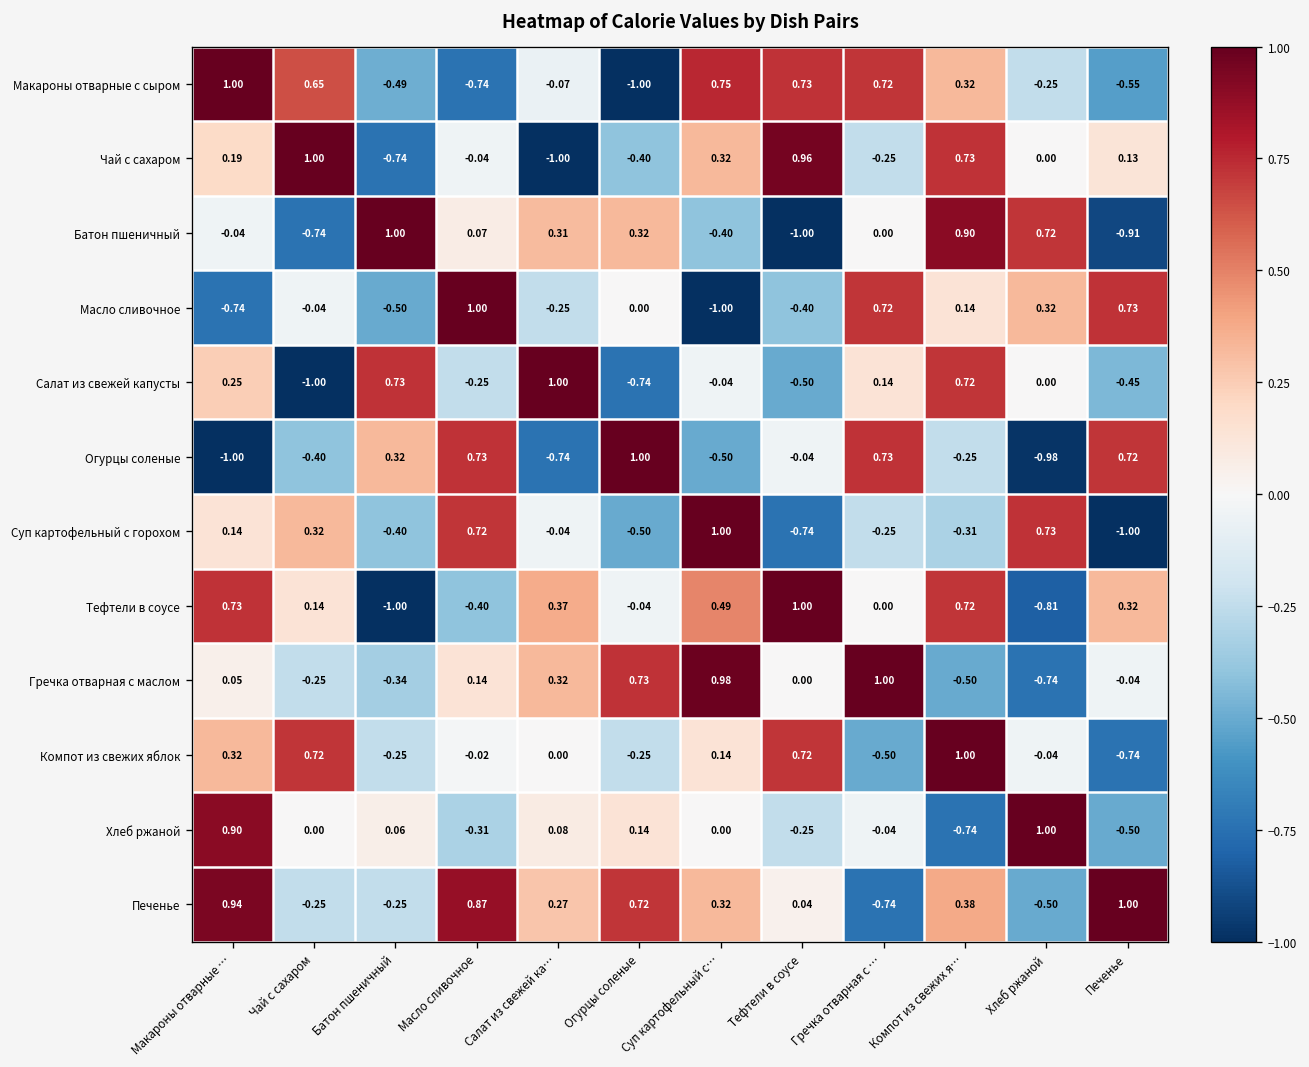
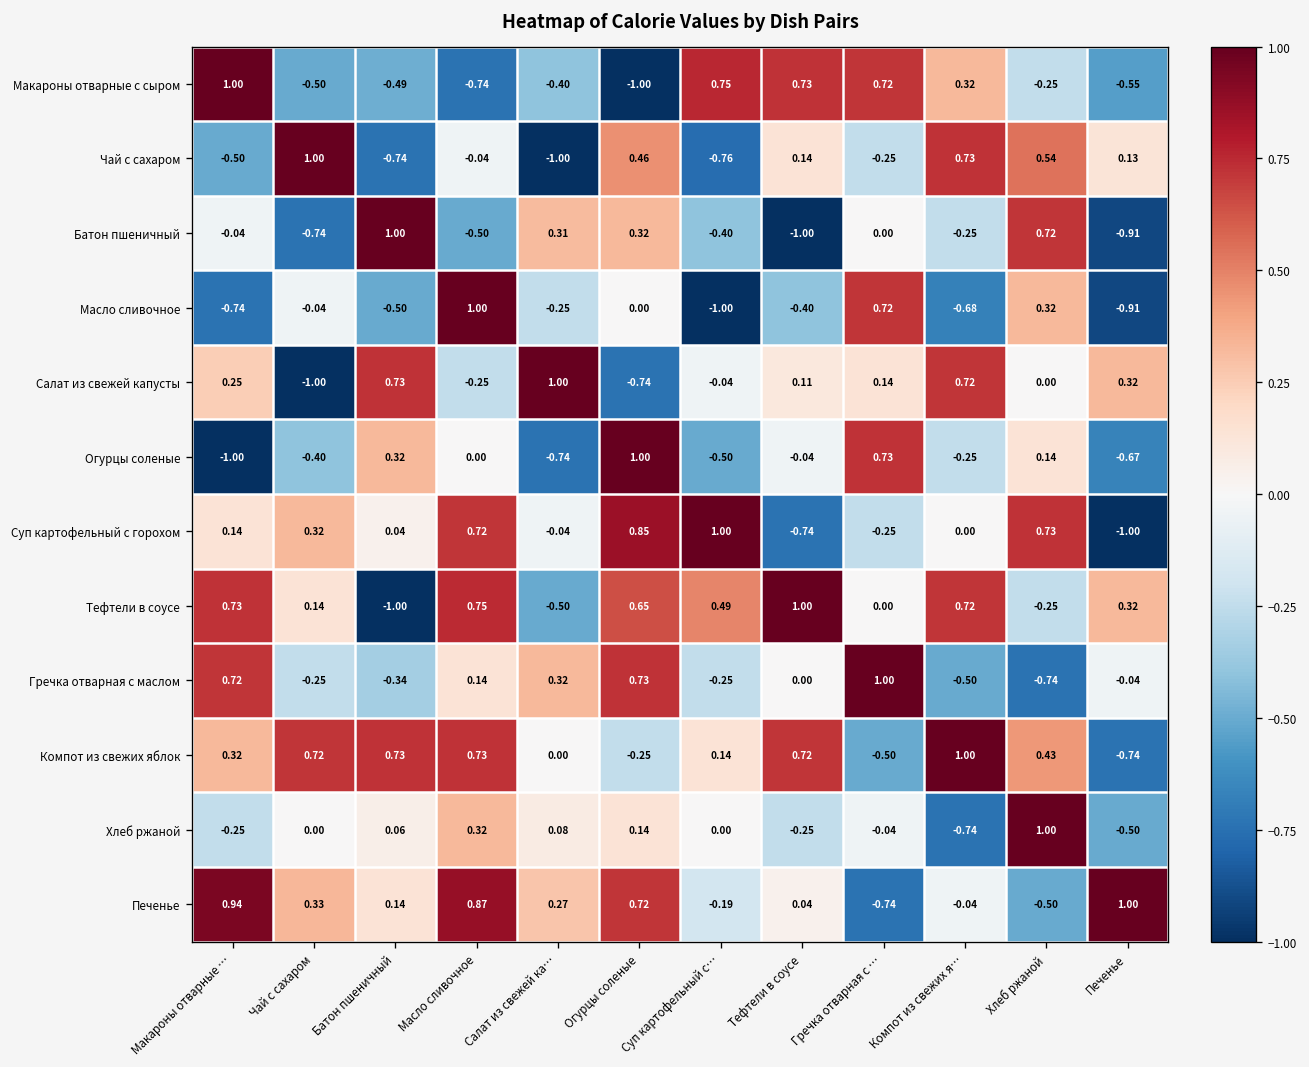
Макароны отварные с сыром, Чай с сахаром: 0.65 -> -0.50
Макароны отварные с сыром, Салат из свежей ка…: -0.07 -> -0.40
Чай с сахаром, Макароны отварные …: 0.19 -> -0.50
Чай с сахаром, Огурцы соленые: -0.40 -> 0.46
Чай с сахаром, Суп картофельный с…: 0.32 -> -0.76
Чай с сахаром, Тефтели в соусе: 0.96 -> 0.14
Чай с сахаром, Хлеб ржаной: 0.00 -> 0.54
Батон пшеничный, Масло сливочное: 0.07 -> -0.50
Батон пшеничный, Компот из свежих я…: 0.90 -> -0.25
Масло сливочное, Компот из свежих я…: 0.14 -> -0.68
Масло сливочное, Печенье: 0.73 -> -0.91
Салат из свежей капусты, Тефтели в соусе: -0.50 -> 0.11
Салат из свежей капусты, Печенье: -0.45 -> 0.32
Огурцы соленые, Масло сливочное: 0.73 -> 0.00
Огурцы соленые, Хлеб ржаной: -0.98 -> 0.14
Огурцы соленые, Печенье: 0.72 -> -0.67
Суп картофельный с горохом, Батон пшеничный: -0.40 -> 0.04
Суп картофельный с горохом, Огурцы соленые: -0.50 -> 0.85
Суп картофельный с горохом, Компот из свежих я…: -0.31 -> 0.00
Тефтели в соусе, Масло сливочное: -0.40 -> 0.75
Тефтели в соусе, Салат из свежей ка…: 0.37 -> -0.50
Тефтели в соусе, Огурцы соленые: -0.04 -> 0.65
Тефтели в соусе, Хлеб ржаной: -0.81 -> -0.25
Гречка отварная с маслом, Макароны отварные …: 0.05 -> 0.72
Гречка отварная с маслом, Суп картофельный с…: 0.98 -> -0.25
Компот из свежих яблок, Батон пшеничный: -0.25 -> 0.73
Компот из свежих яблок, Масло сливочное: -0.02 -> 0.73
Компот из свежих яблок, Хлеб ржаной: -0.04 -> 0.43
Хлеб ржаной, Макароны отварные …: 0.90 -> -0.25
Хлеб ржаной, Масло сливочное: -0.31 -> 0.32
Печенье, Чай с сахаром: -0.25 -> 0.33
Печенье, Батон пшеничный: -0.25 -> 0.14
Печенье, Суп картофельный с…: 0.32 -> -0.19
Печенье, Компот из свежих я…: 0.38 -> -0.04
